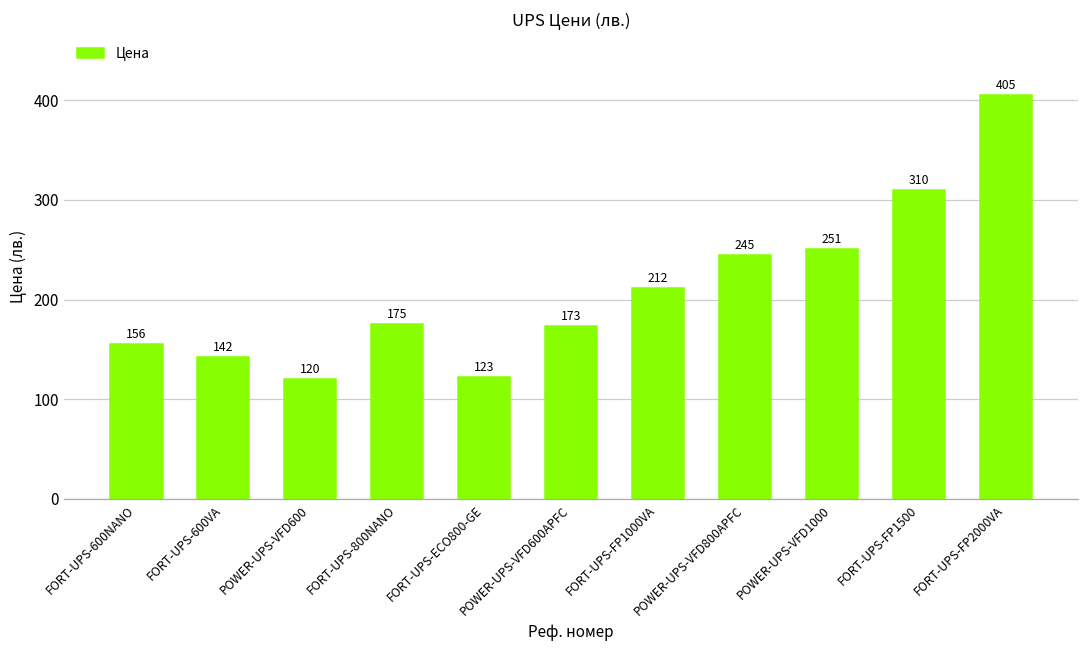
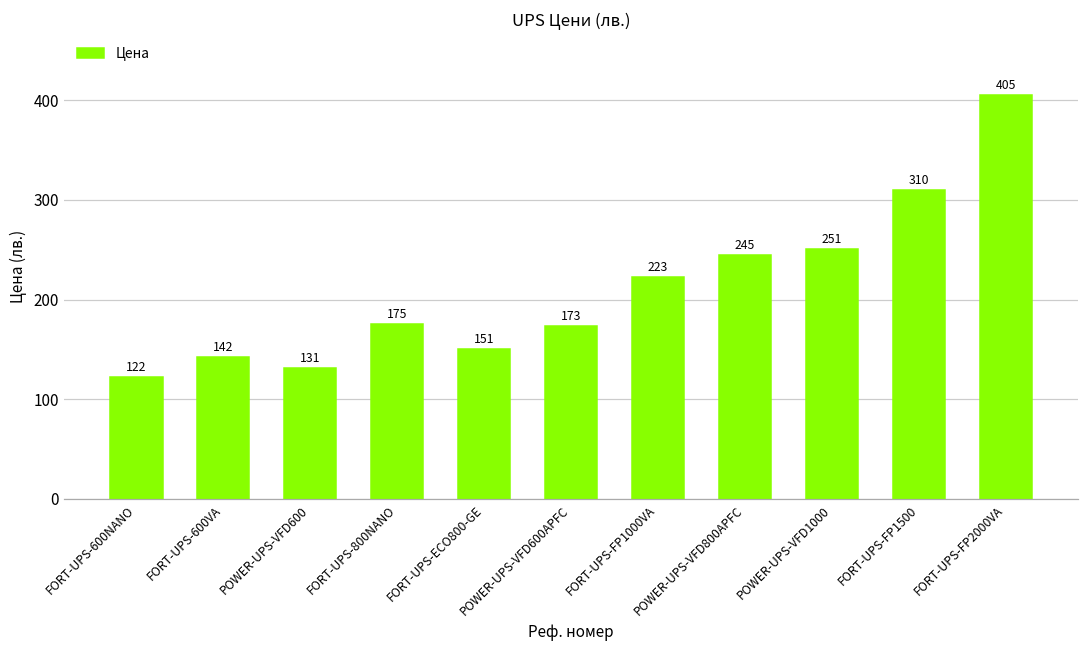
FORT-UPS-600NANO: 156 -> 122
POWER-UPS-VFD600: 120 -> 131
FORT-UPS-ECO800-GE: 123 -> 151
FORT-UPS-FP1000VA: 212 -> 223
